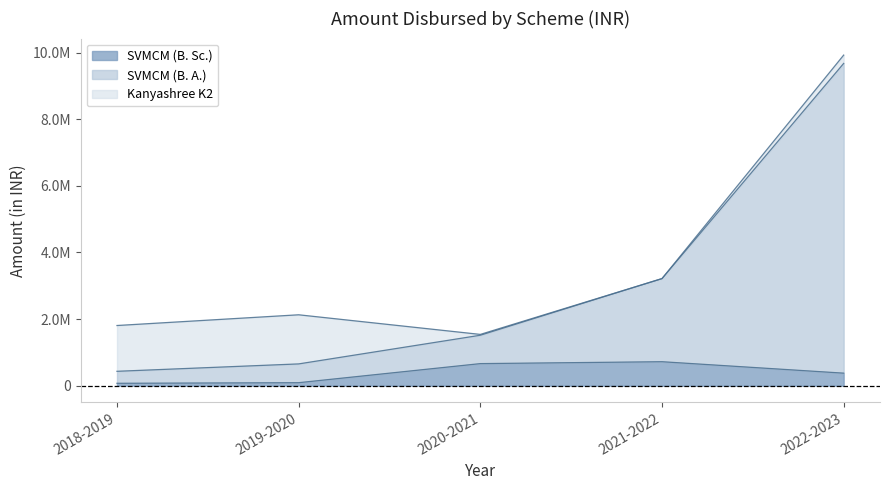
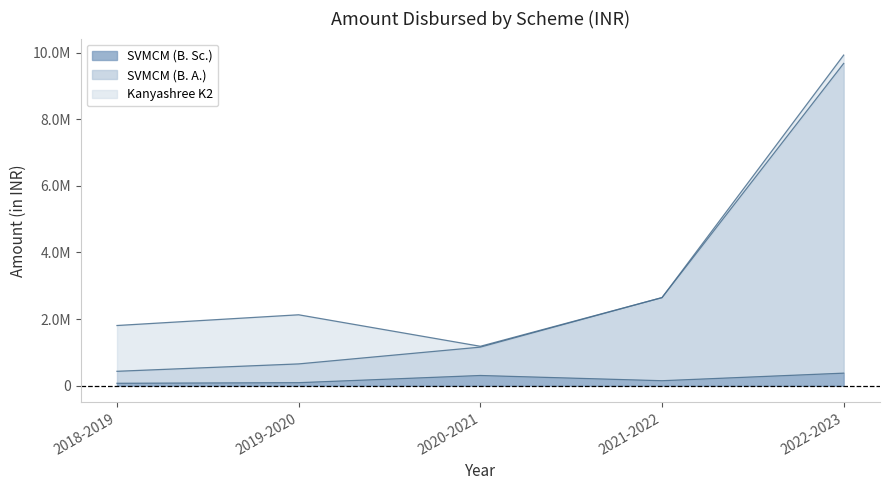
SVMCM (B. Sc.), 2020-2021: 700000 -> 300000
SVMCM (B. Sc.), 2021-2022: 700000 -> 100000
